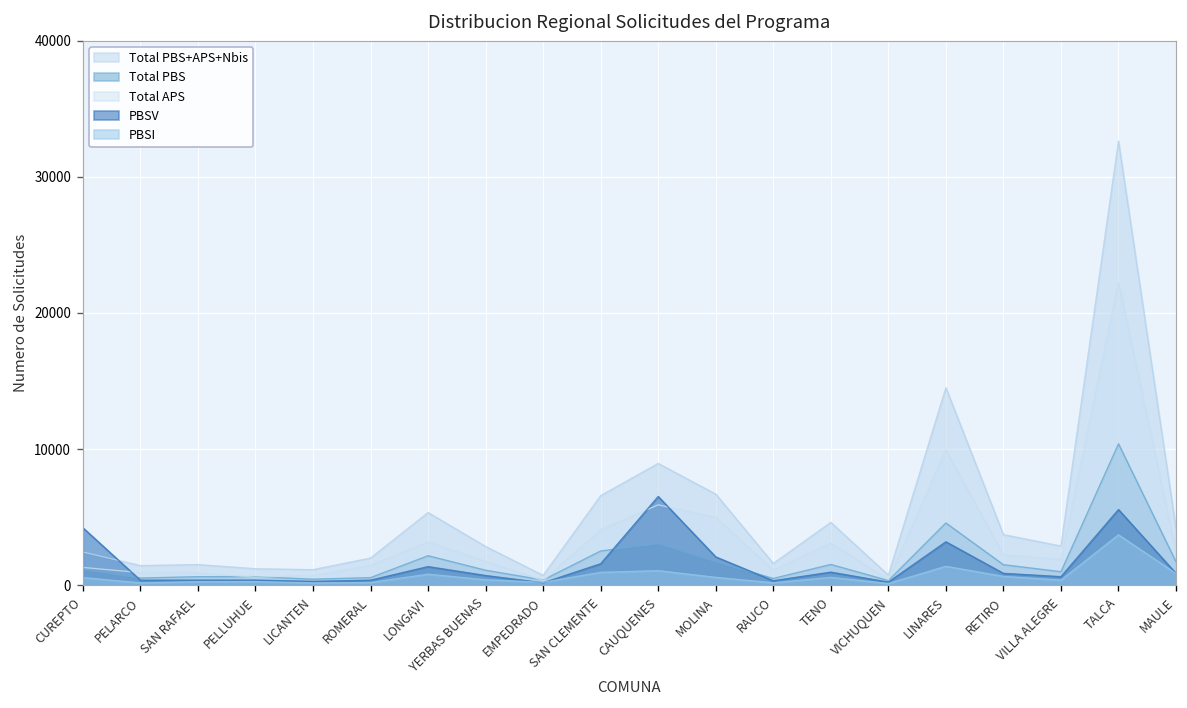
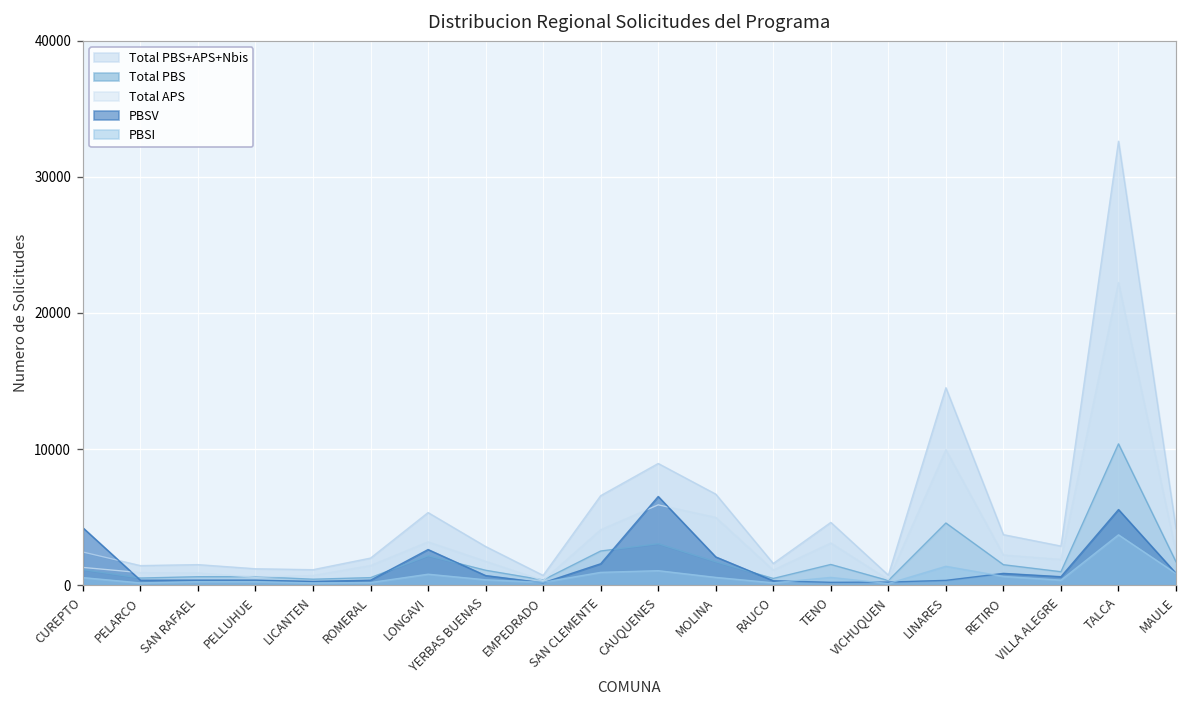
PBSV, LONGAVI: 1400 -> 2600
PBSV, TENO: 1000 -> 200
PBSV, LINARES: 3200 -> 300
